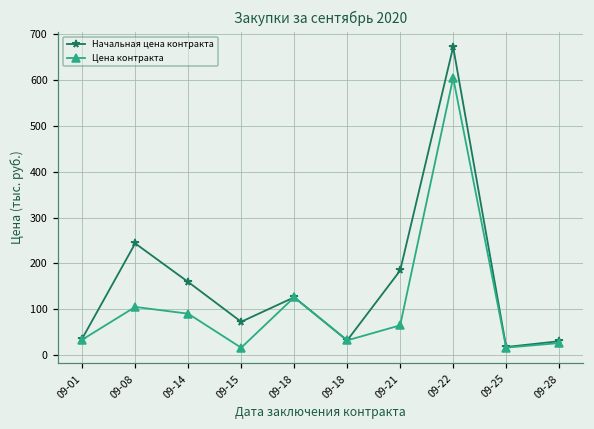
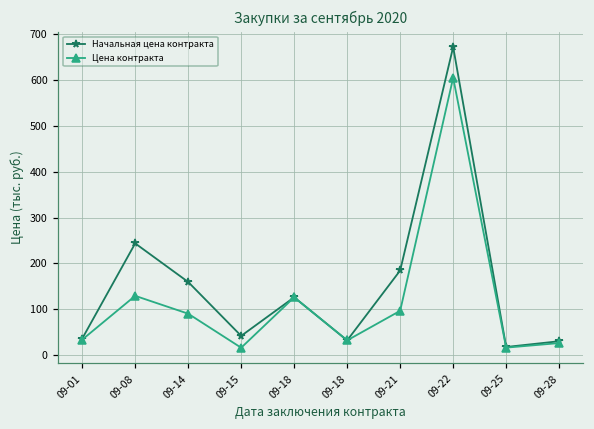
Цена контракта, 09-08: 110 -> 130
Начальная цена контракта, 09-15: 70 -> 40
Цена контракта, 09-21: 60 -> 100
